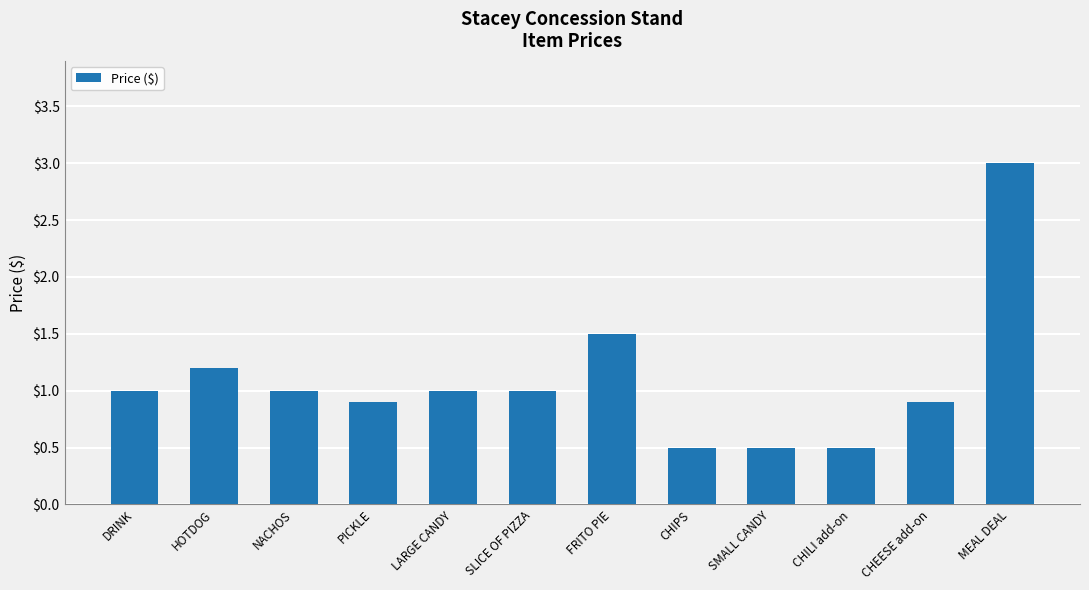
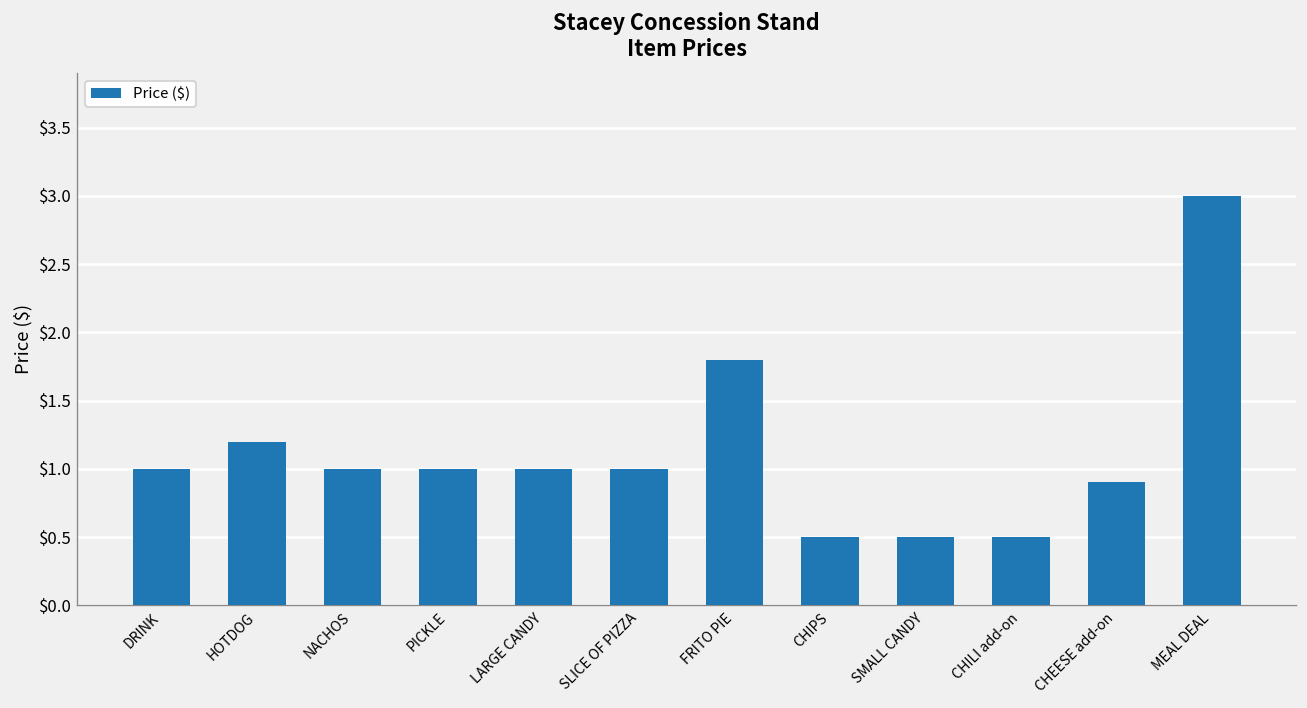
PICKLE: $0.9 -> $1.0
FRITO PIE: $1.5 -> $1.8
